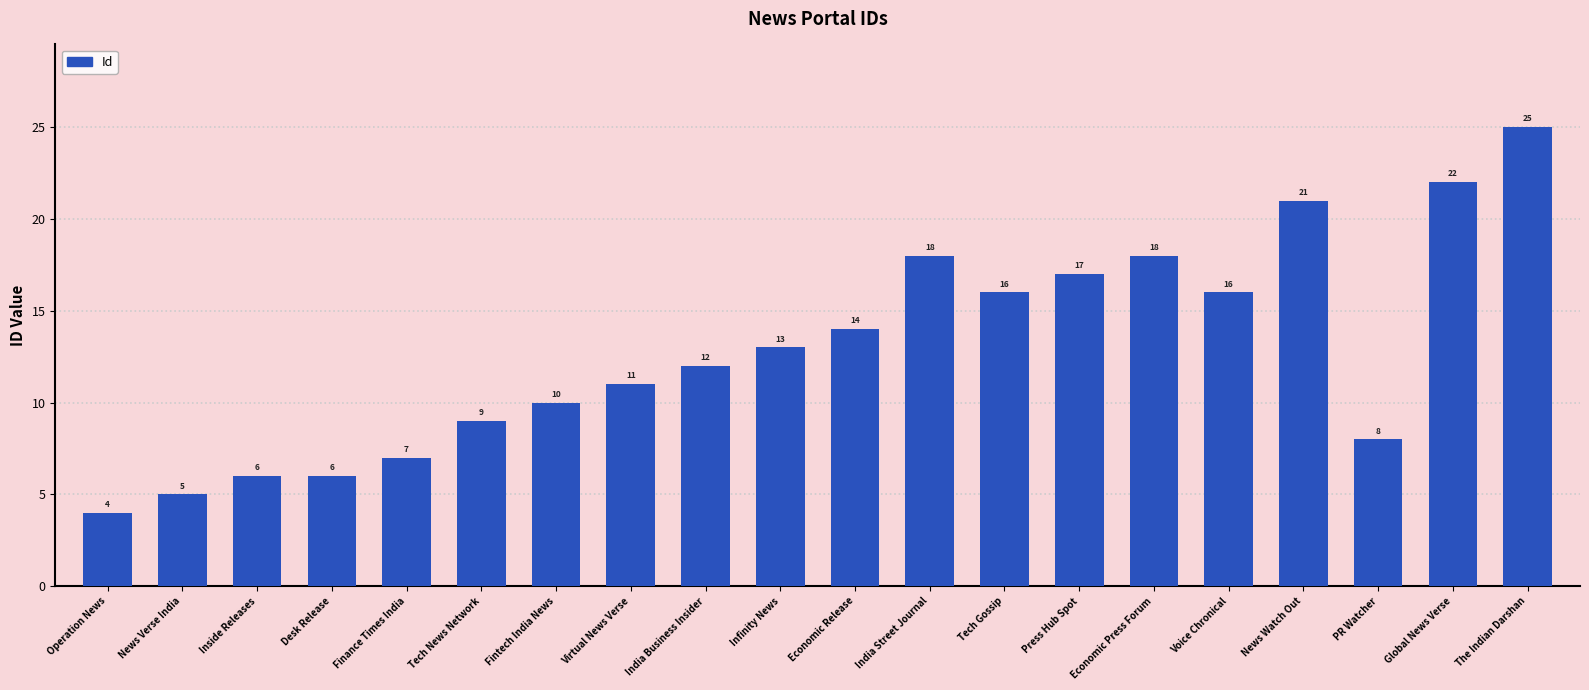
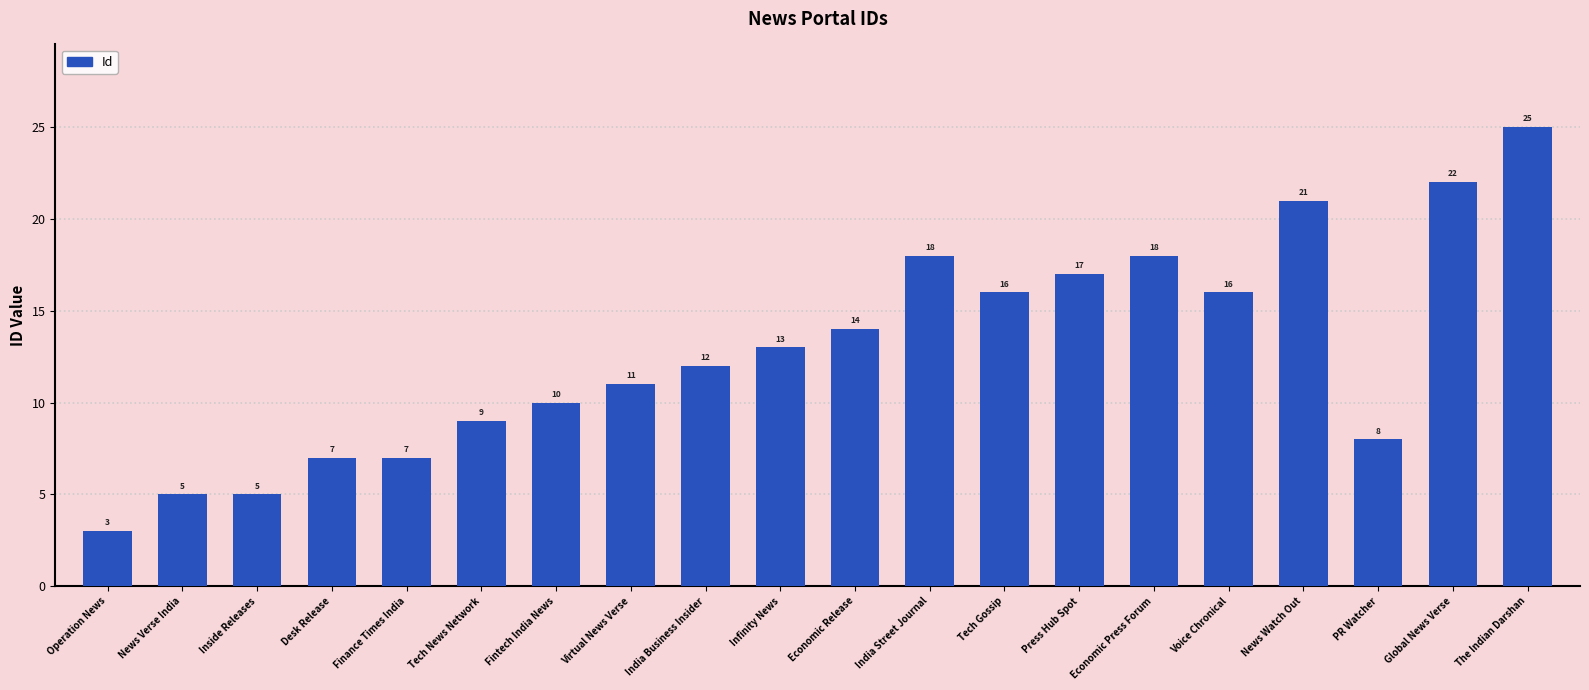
Operation News: 4 -> 3
Inside Releases: 6 -> 5
Desk Release: 6 -> 7
